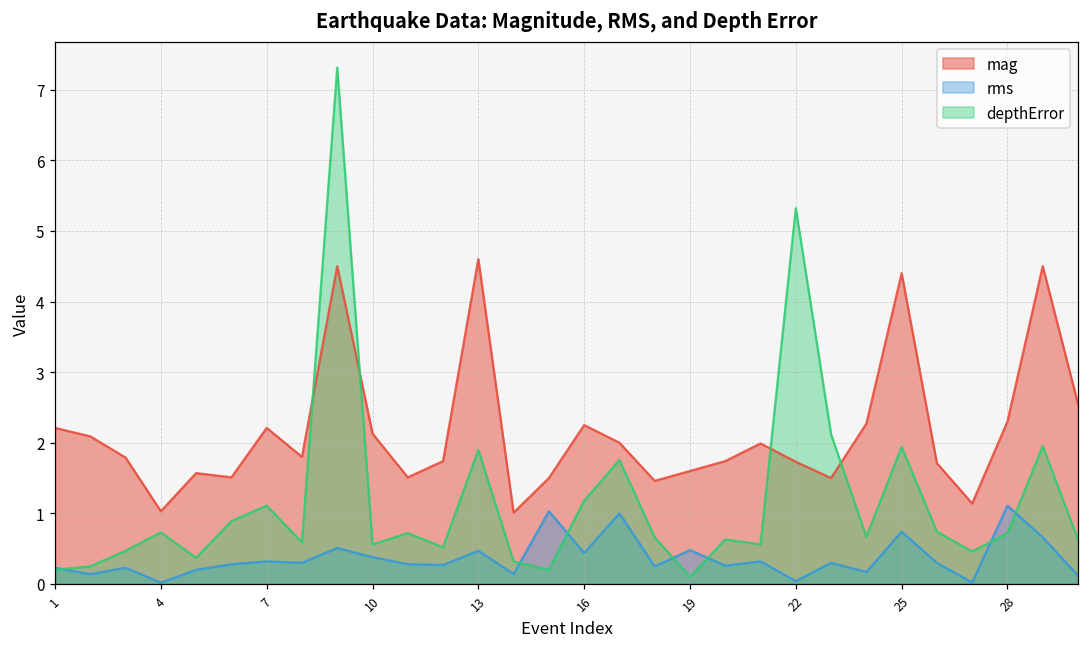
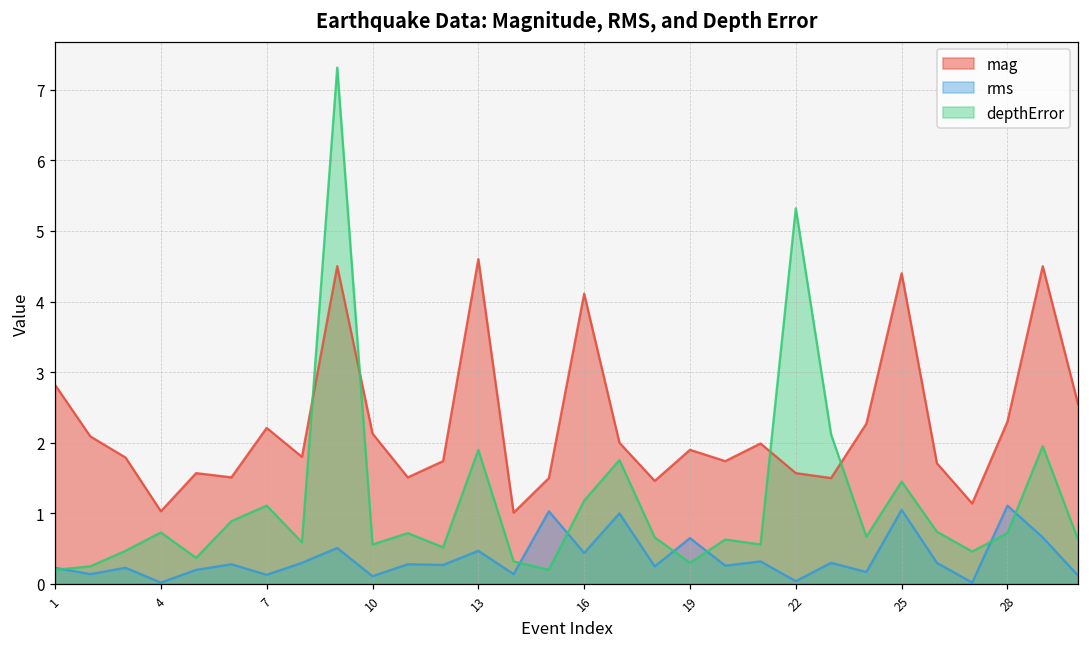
mag, 1: 2.2 -> 2.8
rms, 7: 0.3 -> 0.1
rms, 10: 0.4 -> 0.1
mag, 16: 2.3 -> 4.1
mag, 19: 1.6 -> 1.9
rms, 19: 0.5 -> 0.7
depthError, 19: 0.1 -> 0.3
mag, 22: 1.7 -> 1.6
rms, 25: 0.7 -> 1.1
depthError, 25: 1.9 -> 1.5
